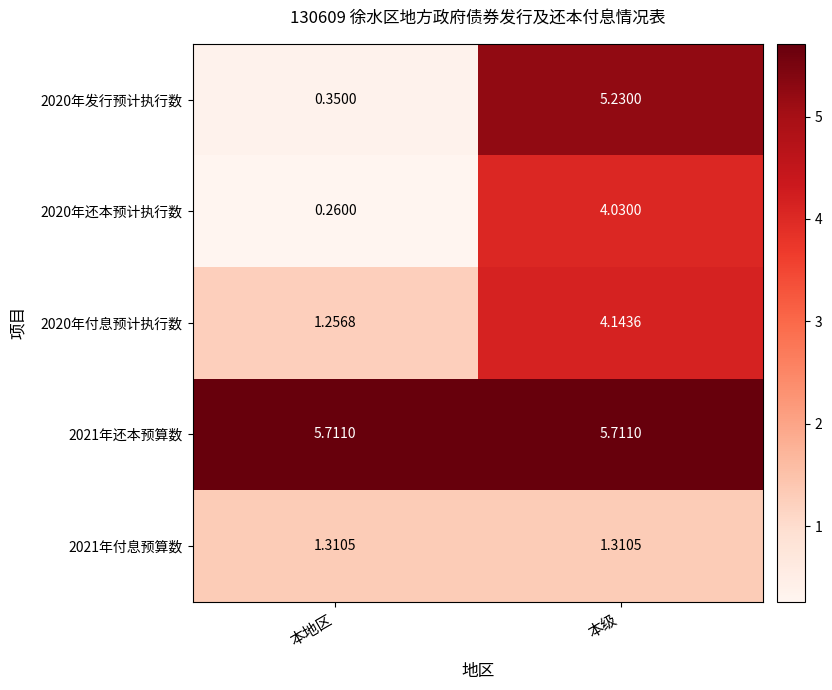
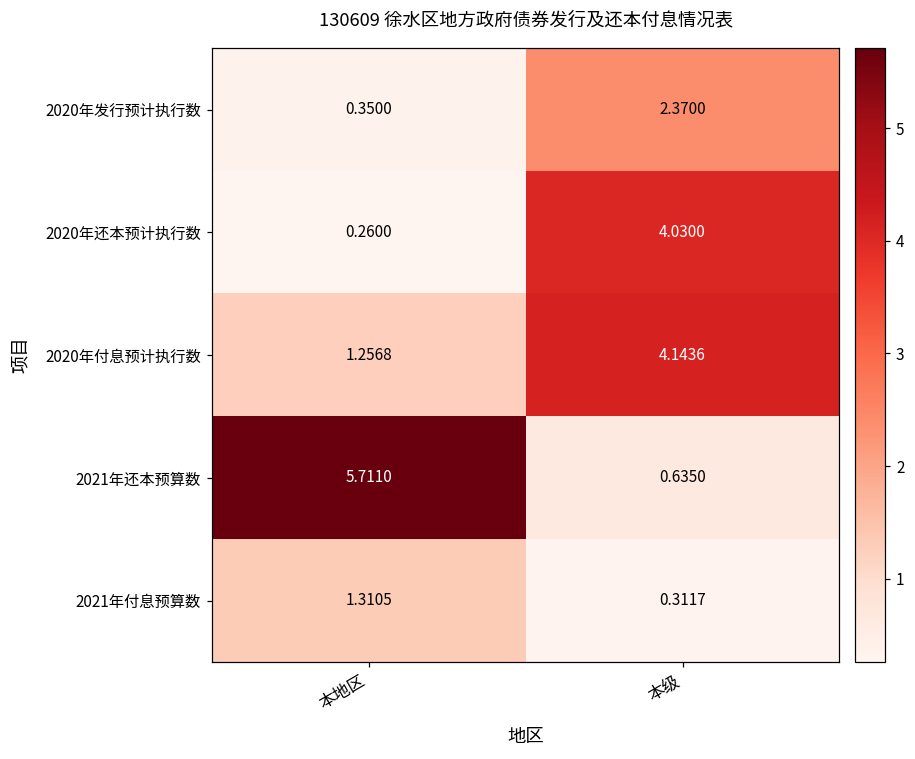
2020年发行预计执行数, 本级: 5.2300 -> 2.3700
2021年还本预算数, 本级: 5.7110 -> 0.6350
2021年付息预算数, 本级: 1.3105 -> 0.3117
